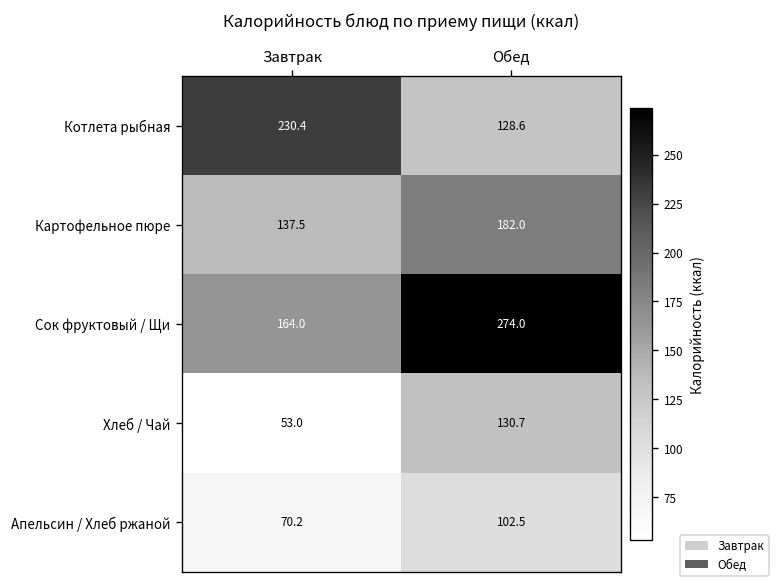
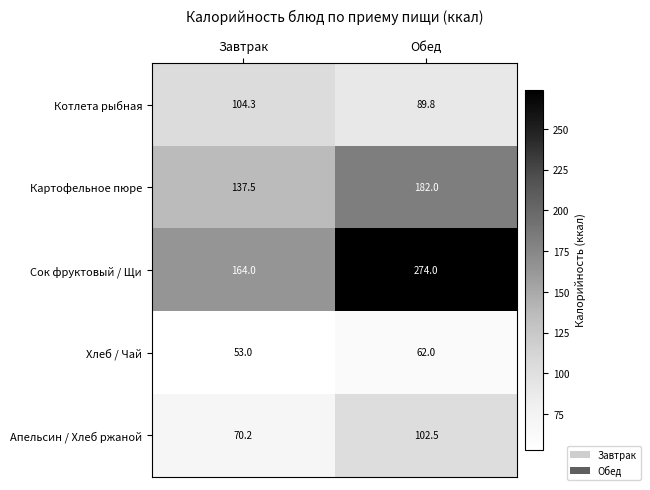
Котлета рыбная, Завтрак: 230.4 -> 104.3
Котлета рыбная, Обед: 128.6 -> 89.8
Хлеб / Чай, Обед: 130.7 -> 62.0
